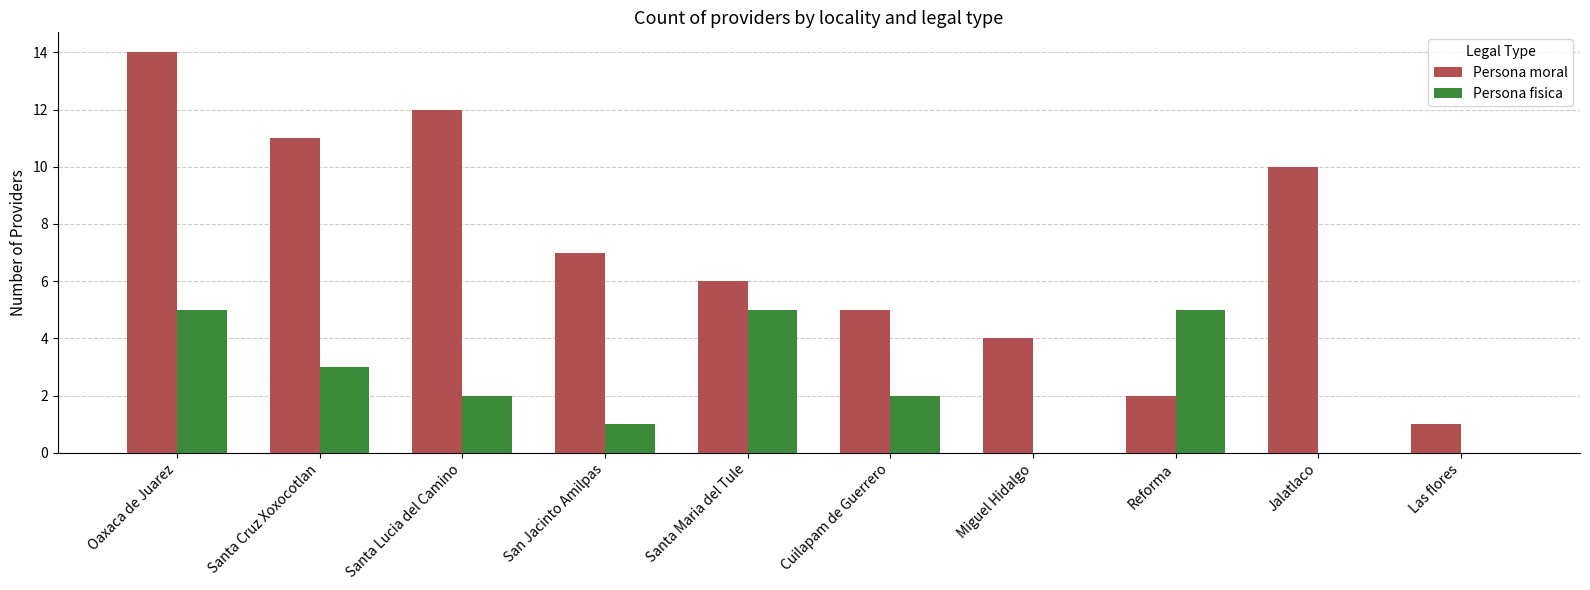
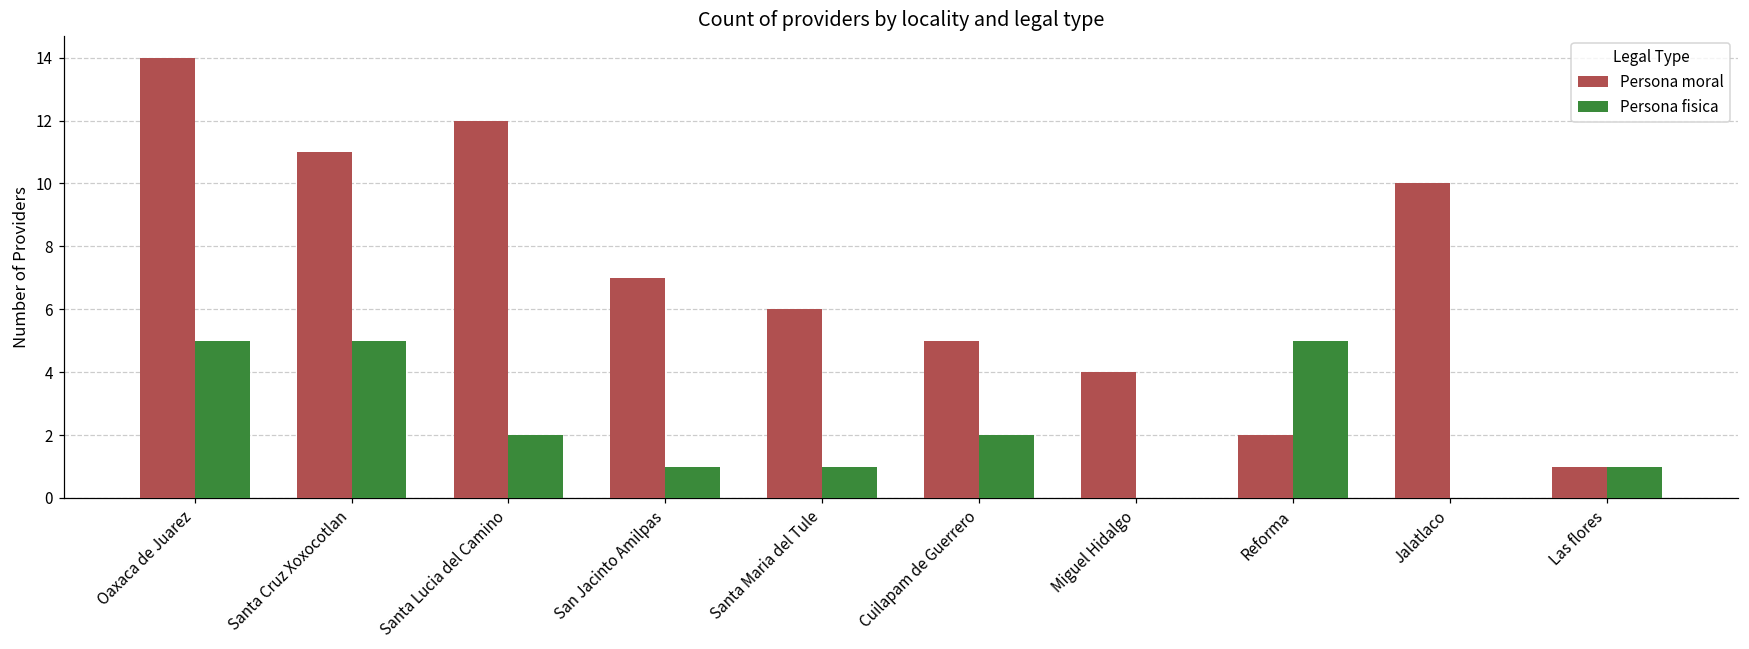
Persona fisica, Santa Cruz Xoxocotlan: 3 -> 5
Persona fisica, Santa Maria del Tule: 5 -> 1
Persona fisica, Las flores: 0 -> 1
